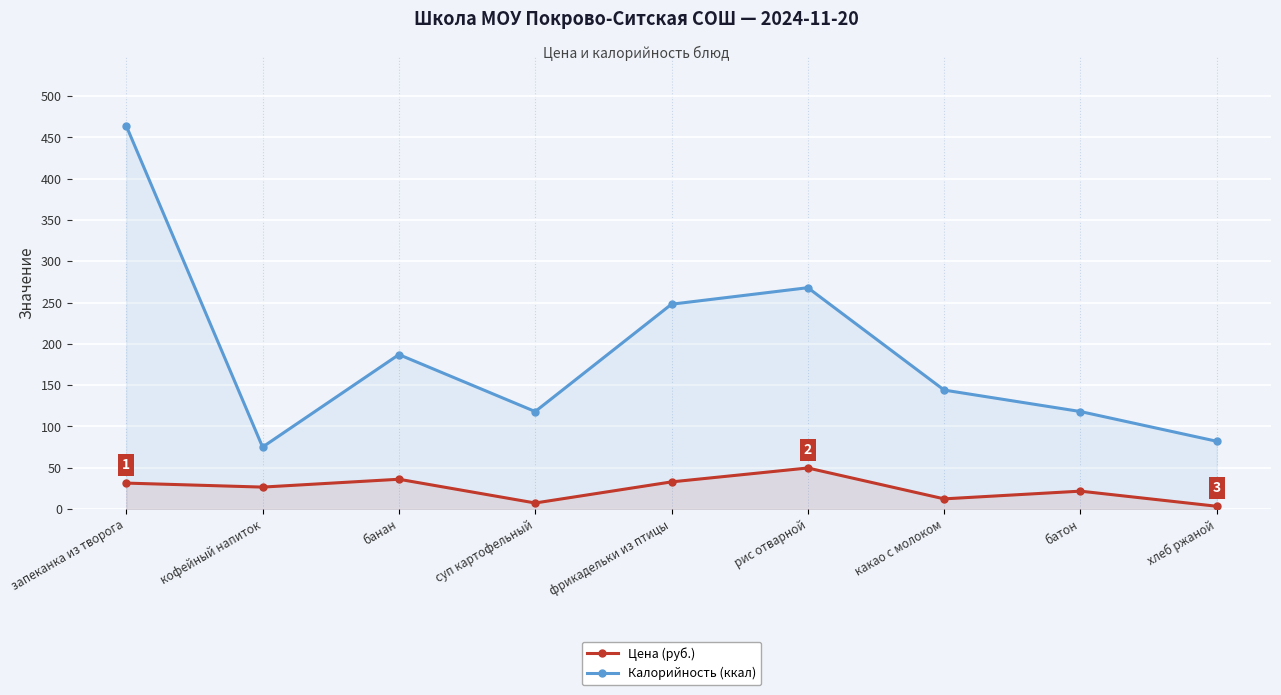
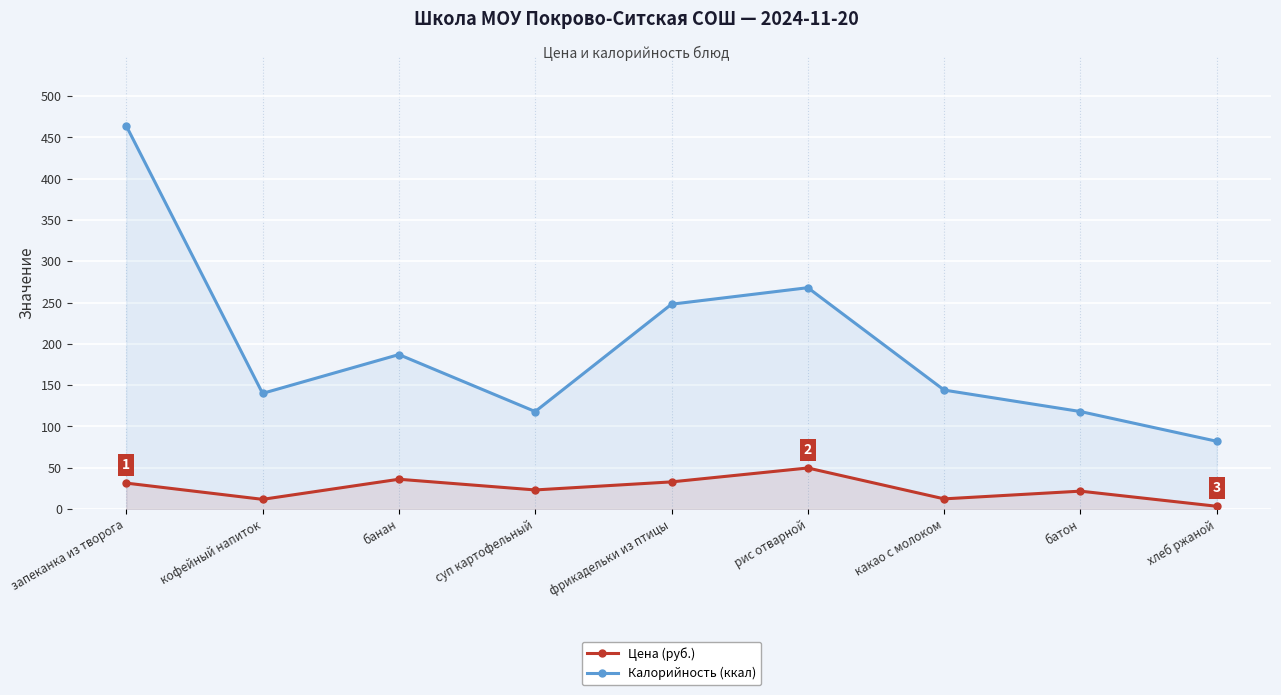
Цена (руб.), кофейный напиток: 30 -> 10
Калорийность (ккал), кофейный напиток: 80 -> 140
Цена (руб.), суп картофельный: 10 -> 20
